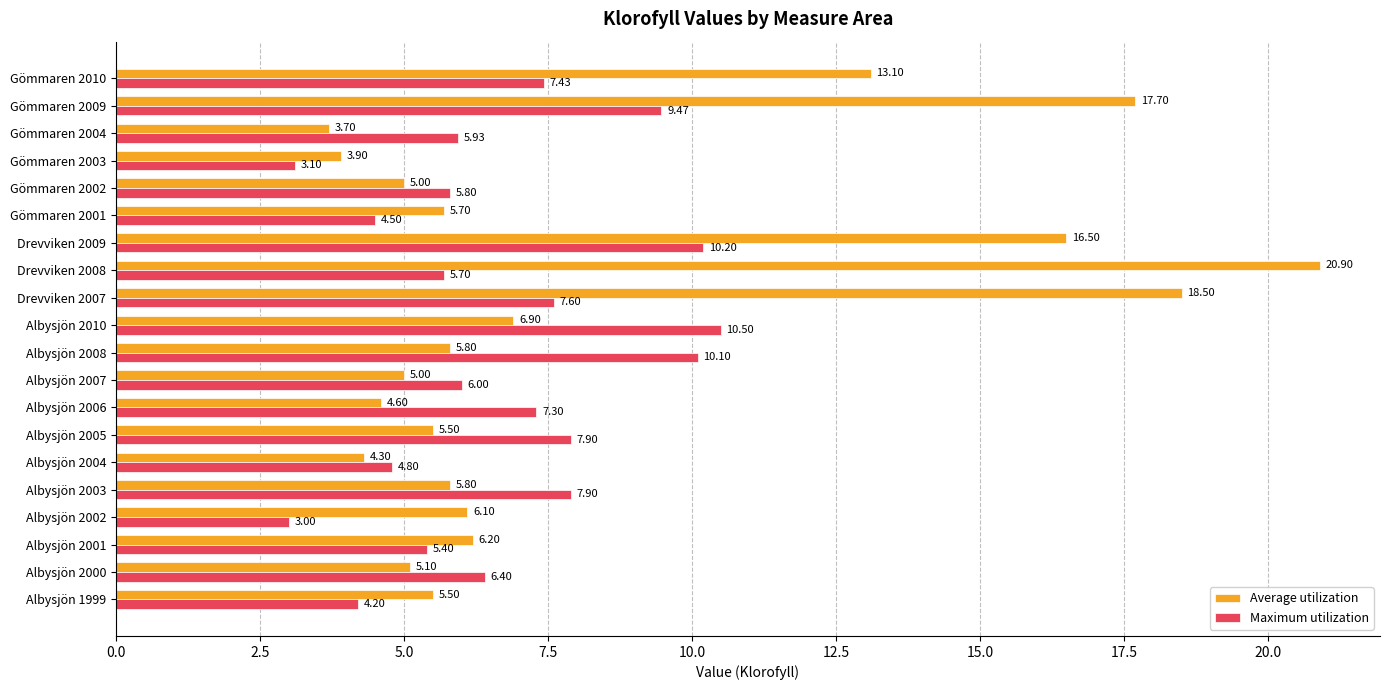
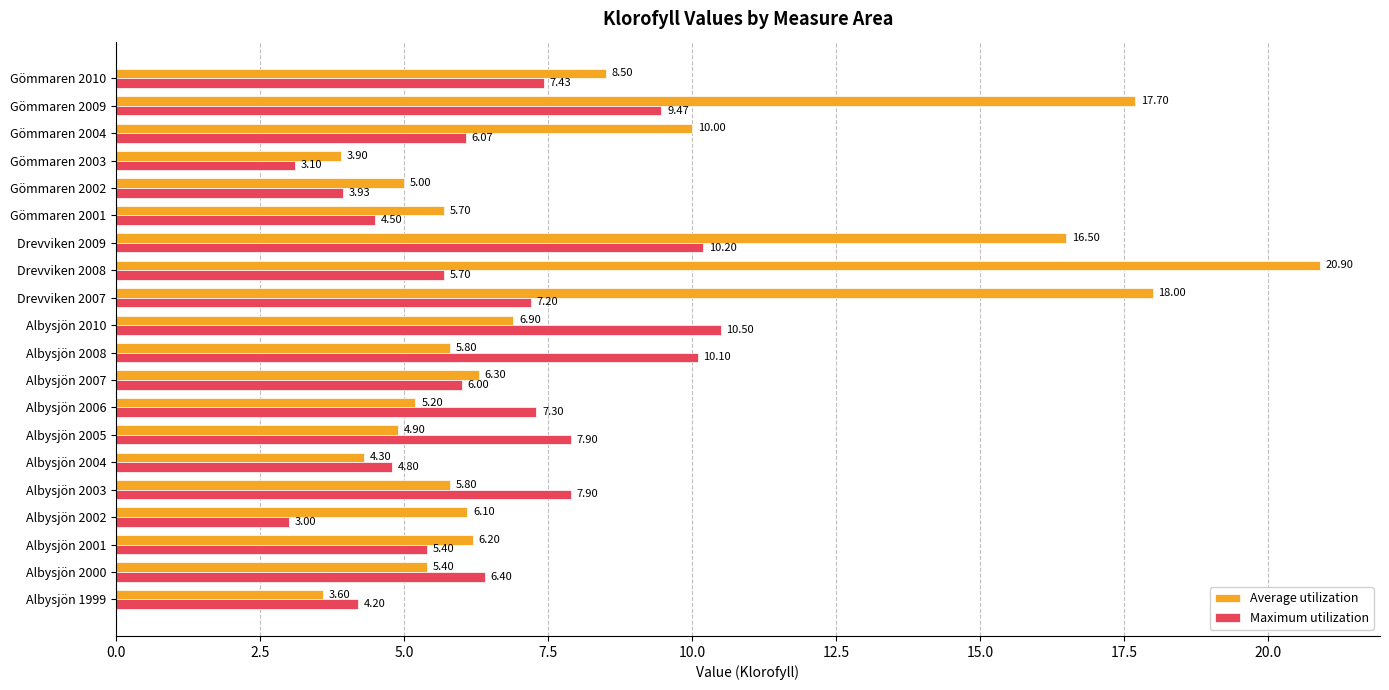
Average utilization, Gömmaren 2010: 13.10 -> 8.50
Average utilization, Gömmaren 2004: 3.70 -> 10.00
Maximum utilization, Gömmaren 2004: 5.93 -> 6.07
Maximum utilization, Gömmaren 2002: 5.80 -> 3.93
Average utilization, Drevviken 2007: 18.50 -> 18.00
Maximum utilization, Drevviken 2007: 7.60 -> 7.20
Average utilization, Albysjön 2007: 5.00 -> 6.30
Average utilization, Albysjön 2006: 4.60 -> 5.20
Average utilization, Albysjön 2005: 5.50 -> 4.90
Average utilization, Albysjön 2000: 5.10 -> 5.40
Average utilization, Albysjön 1999: 5.50 -> 3.60
